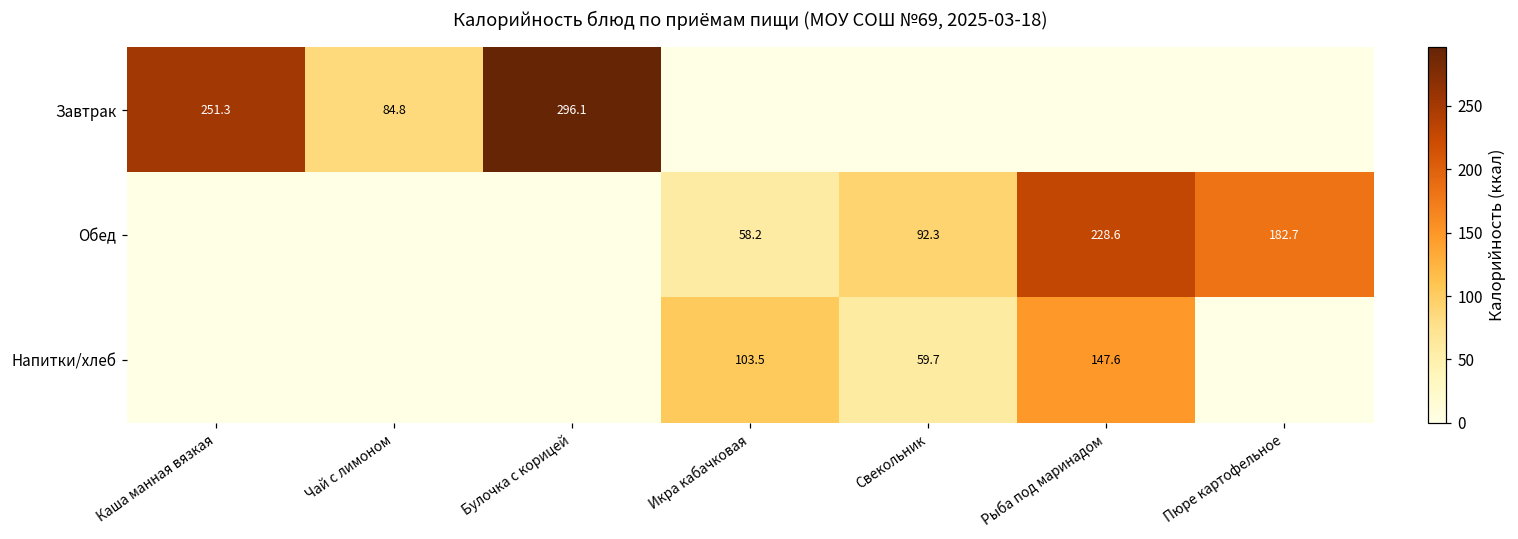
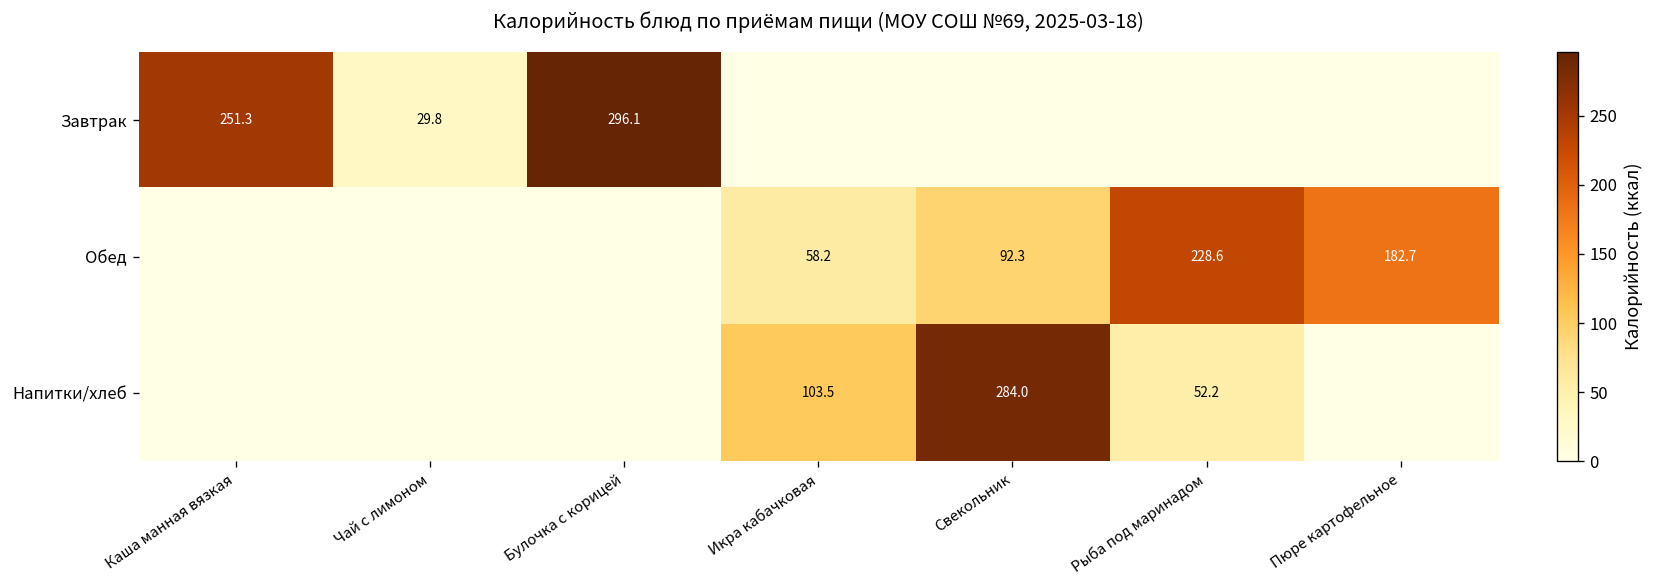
Завтрак, Чай с лимоном: 84.8 -> 29.8
Напитки/хлеб, Свекольник: 59.7 -> 284.0
Напитки/хлеб, Рыба под маринадом: 147.6 -> 52.2
